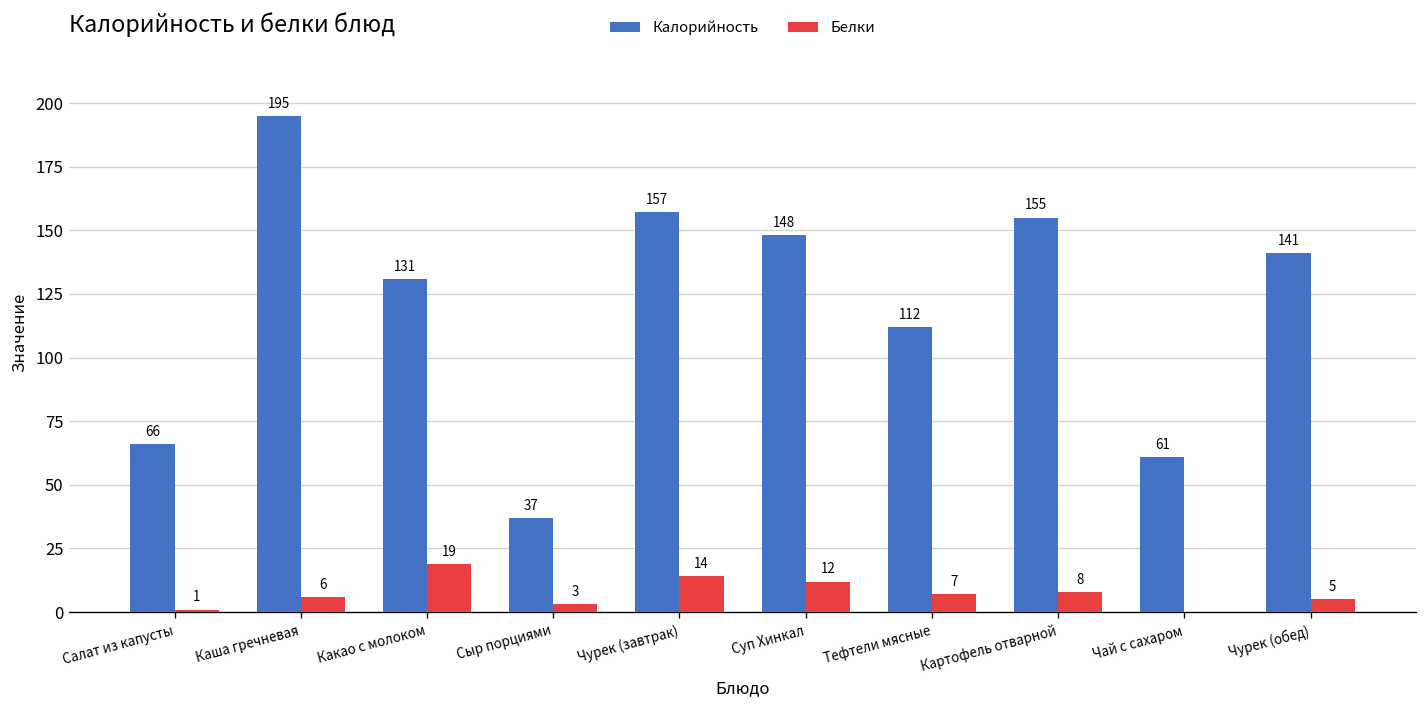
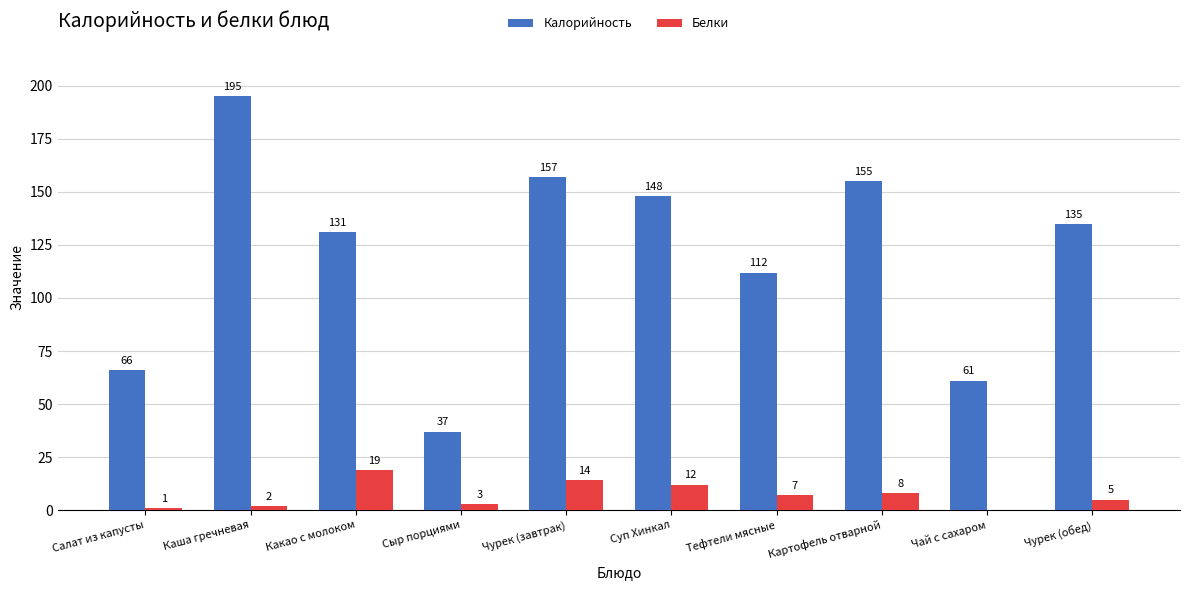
Белки, Каша гречневая: 6 -> 2
Калорийность, Чурек (обед): 141 -> 135
